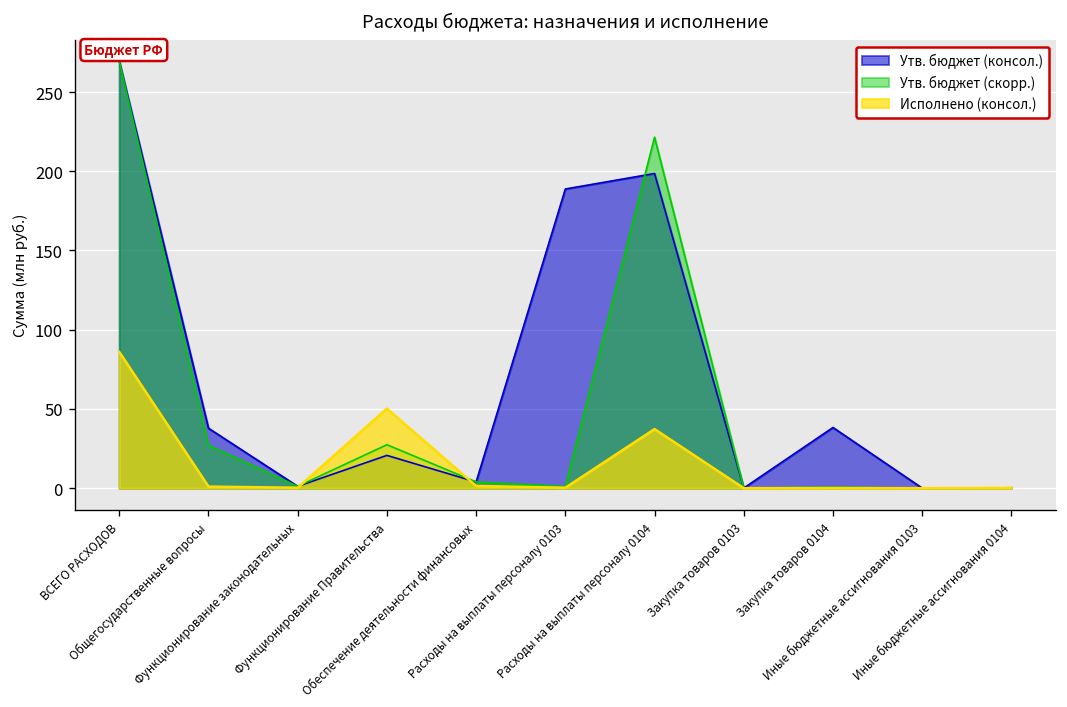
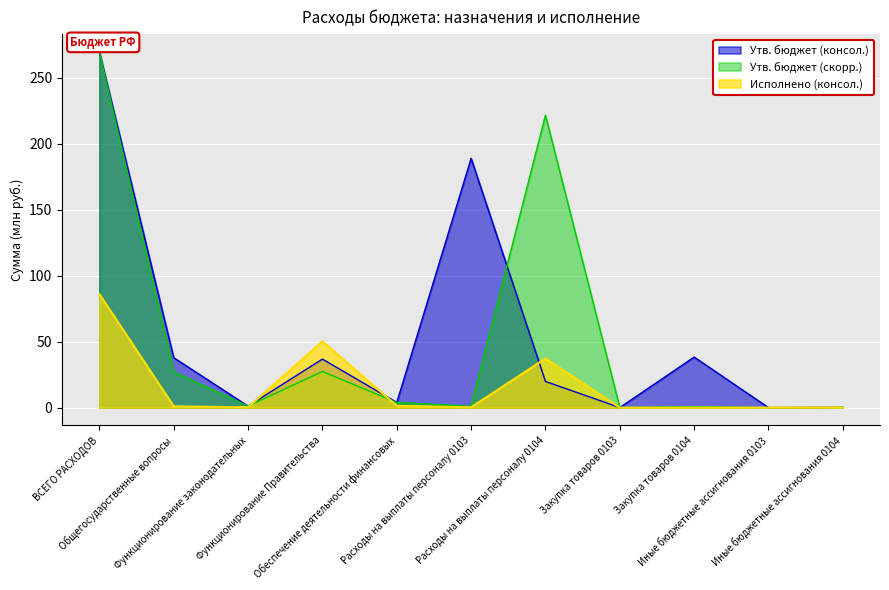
Утв. бюджет (консол.), Функционирование Правительства: 21 -> 37
Утв. бюджет (консол.), Расходы на выплаты персоналу 0104: 199 -> 20
